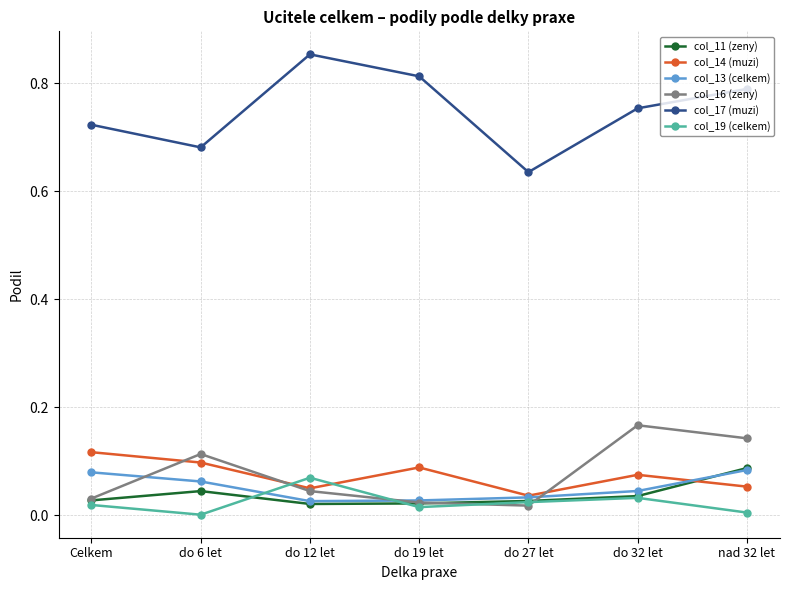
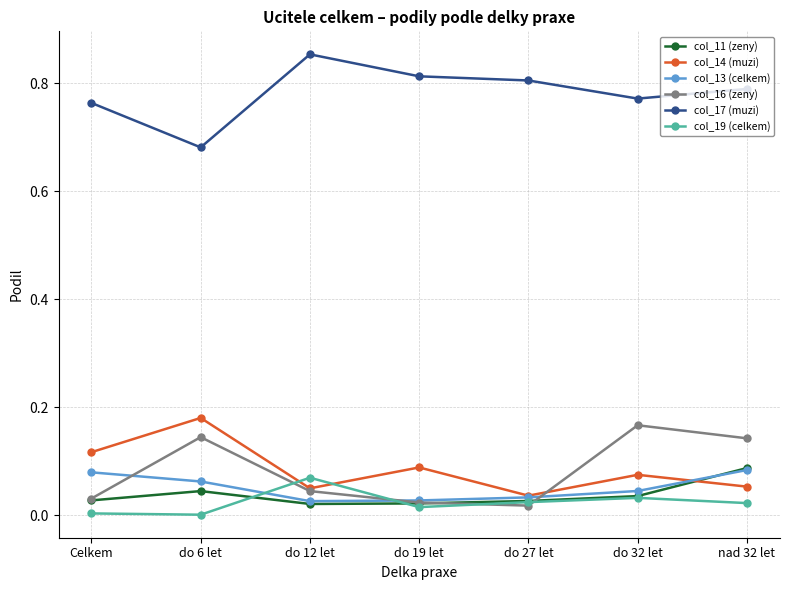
col_17 (muzi), Celkem: 0.72 -> 0.76
col_19 (celkem), Celkem: 0.02 -> 0.00
col_14 (muzi), do 6 let: 0.10 -> 0.18
col_16 (zeny), do 6 let: 0.11 -> 0.14
col_17 (muzi), do 27 let: 0.64 -> 0.81
col_17 (muzi), do 32 let: 0.75 -> 0.77
col_19 (celkem), nad 32 let: 0.00 -> 0.02
